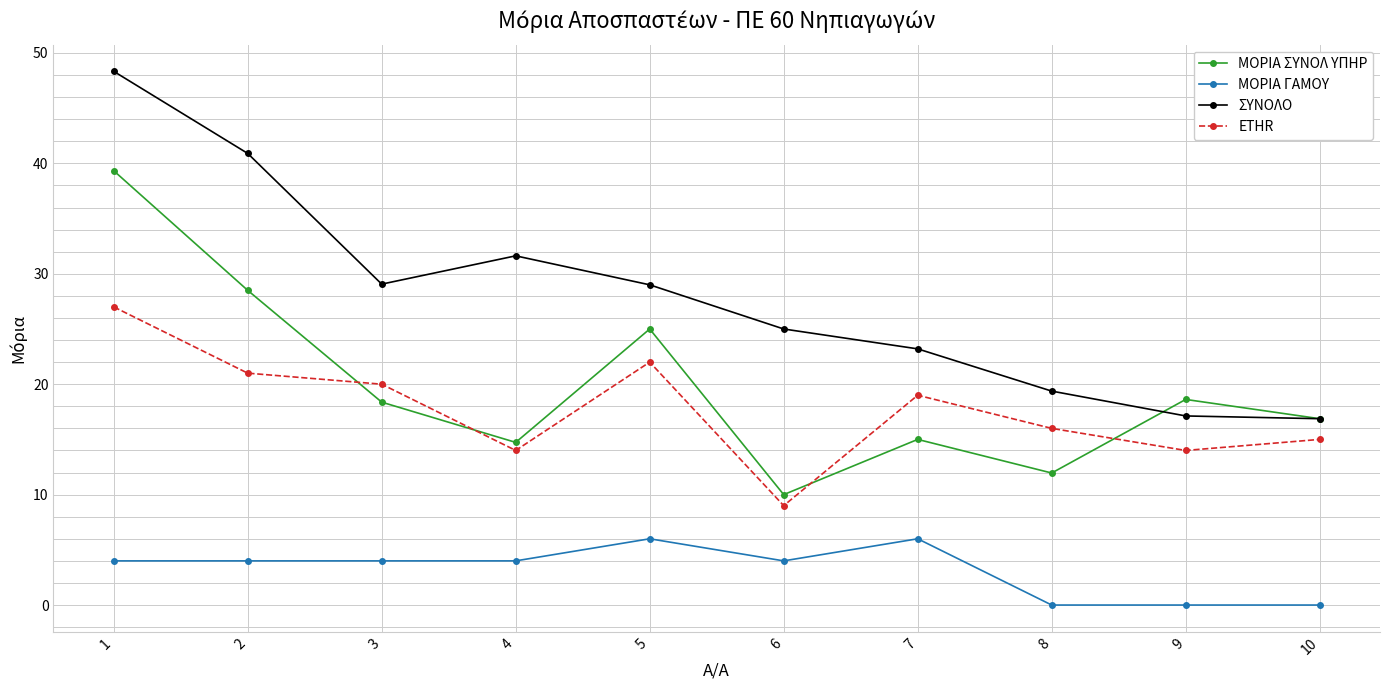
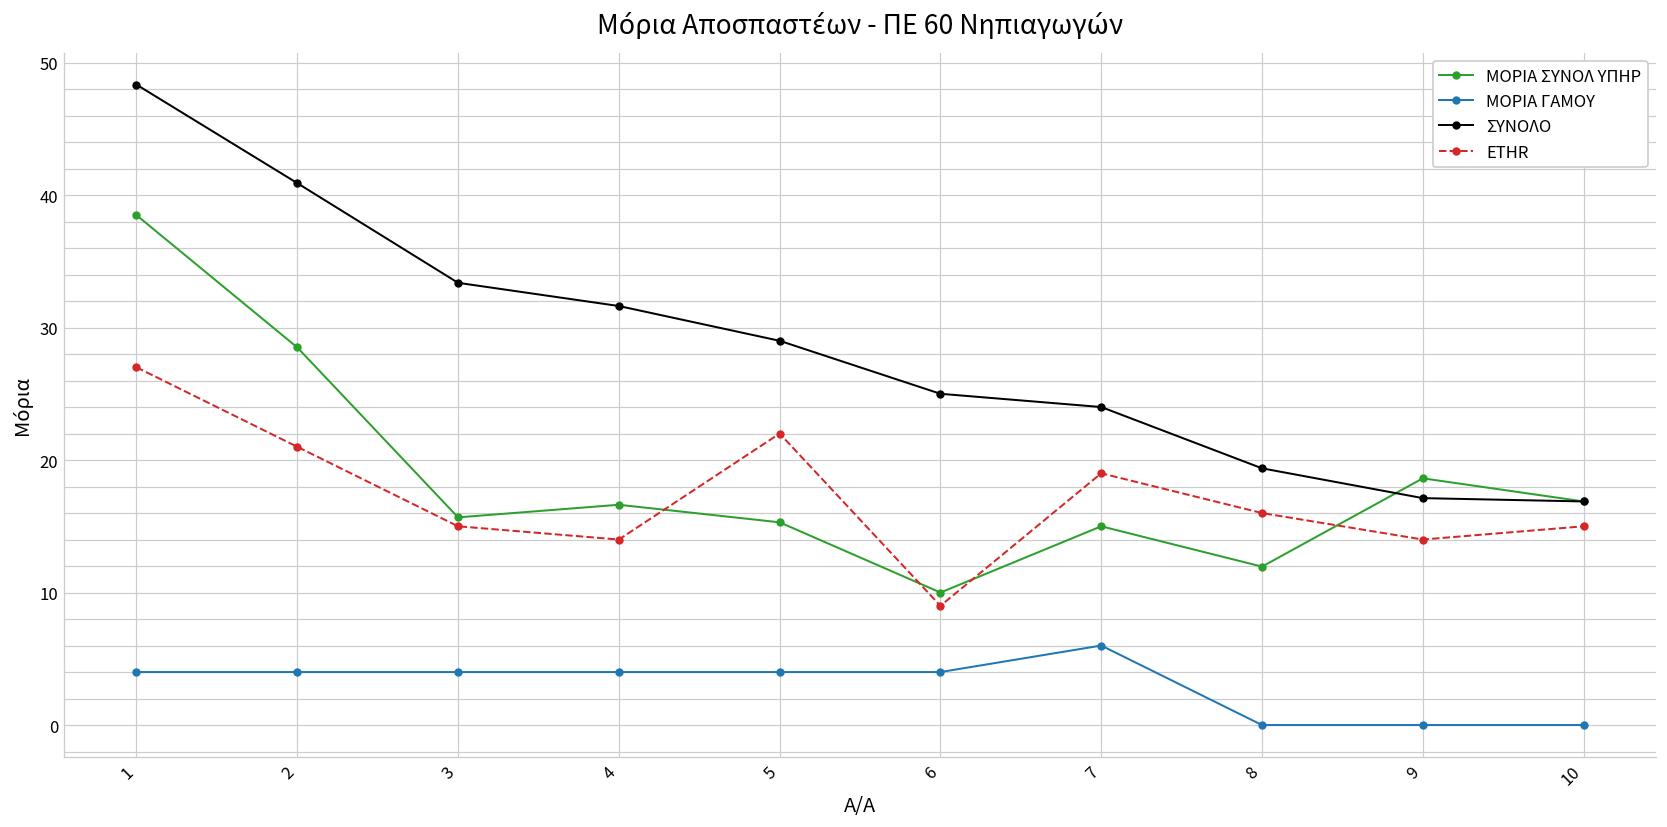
ΜΟΡΙΑ ΣΥΝΟΛ ΥΠΗΡ, 1: 39.3 -> 38.5
ΜΟΡΙΑ ΣΥΝΟΛ ΥΠΗΡ, 3: 18.4 -> 15.7
ΣΥΝΟΛΟ, 3: 29.1 -> 33.4
ΕΤΗR, 3: 20 -> 15
ΜΟΡΙΑ ΣΥΝΟΛ ΥΠΗΡ, 4: 14.7 -> 16.6
ΜΟΡΙΑ ΣΥΝΟΛ ΥΠΗΡ, 5: 25.0 -> 15.3
ΜΟΡΙΑ ΓΑΜΟΥ, 5: 6 -> 4
ΣΥΝΟΛΟ, 7: 23.2 -> 24.0
